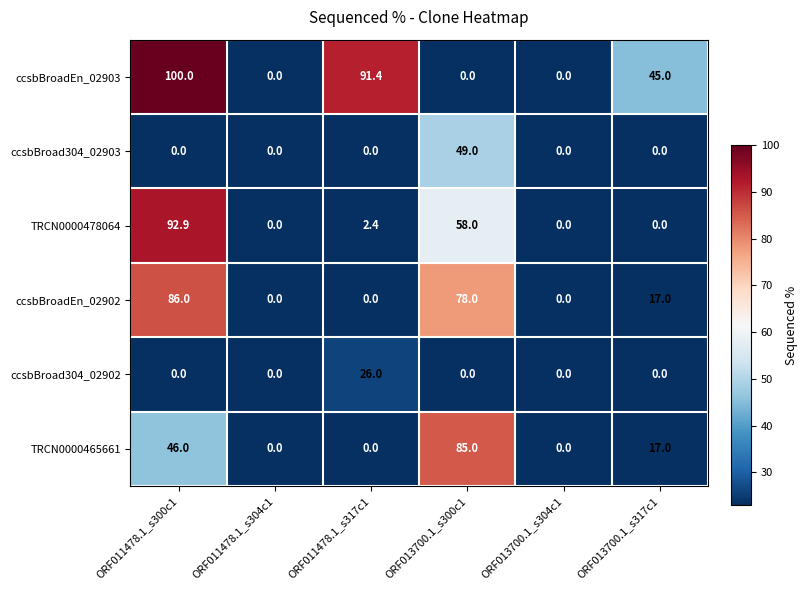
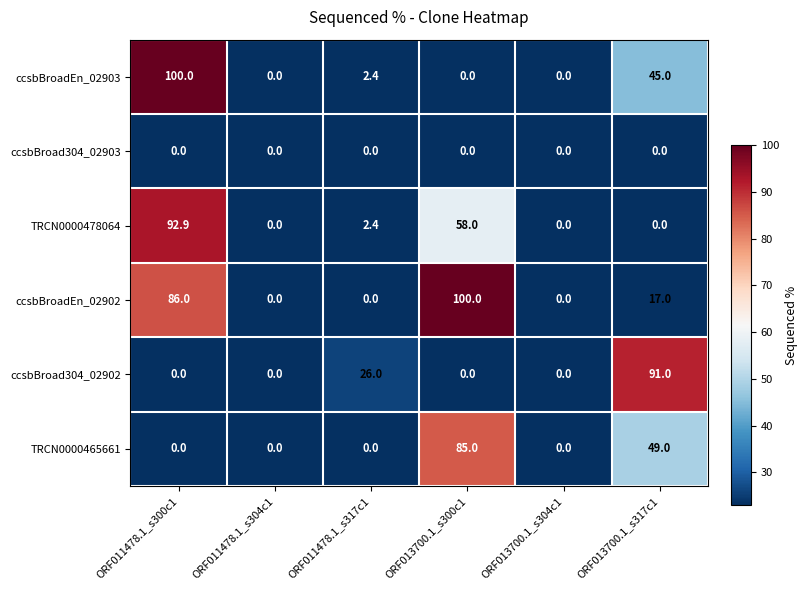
ccsbBroadEn_02903, ORF011478.1_s317c1: 91.4 -> 2.4
ccsbBroad304_02903, ORF013700.1_s300c1: 49.0 -> 0.0
ccsbBroadEn_02902, ORF013700.1_s300c1: 78.0 -> 100.0
ccsbBroad304_02902, ORF013700.1_s317c1: 0.0 -> 91.0
TRCN0000465661, ORF011478.1_s300c1: 46.0 -> 0.0
TRCN0000465661, ORF013700.1_s317c1: 17.0 -> 49.0
